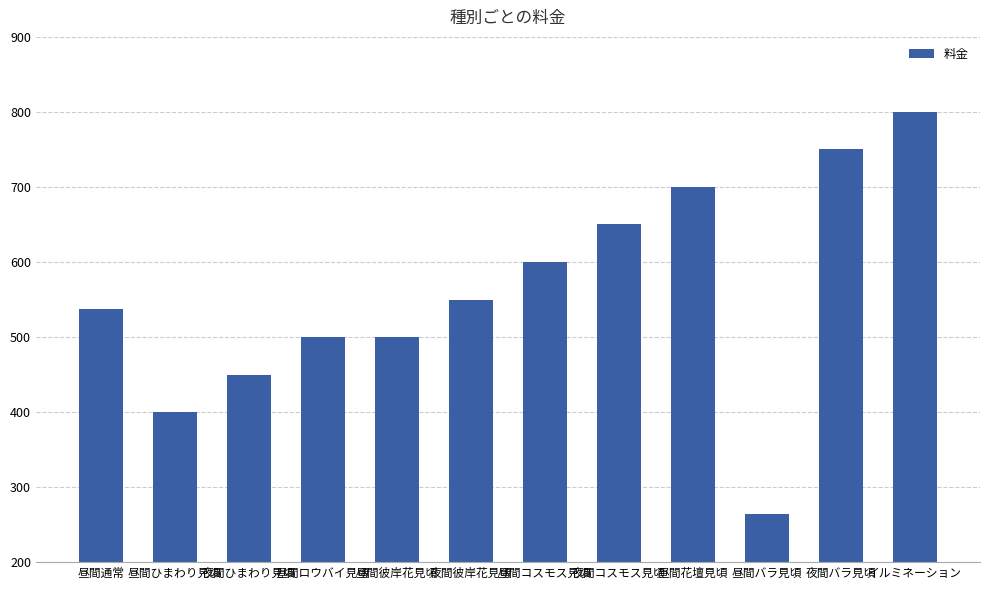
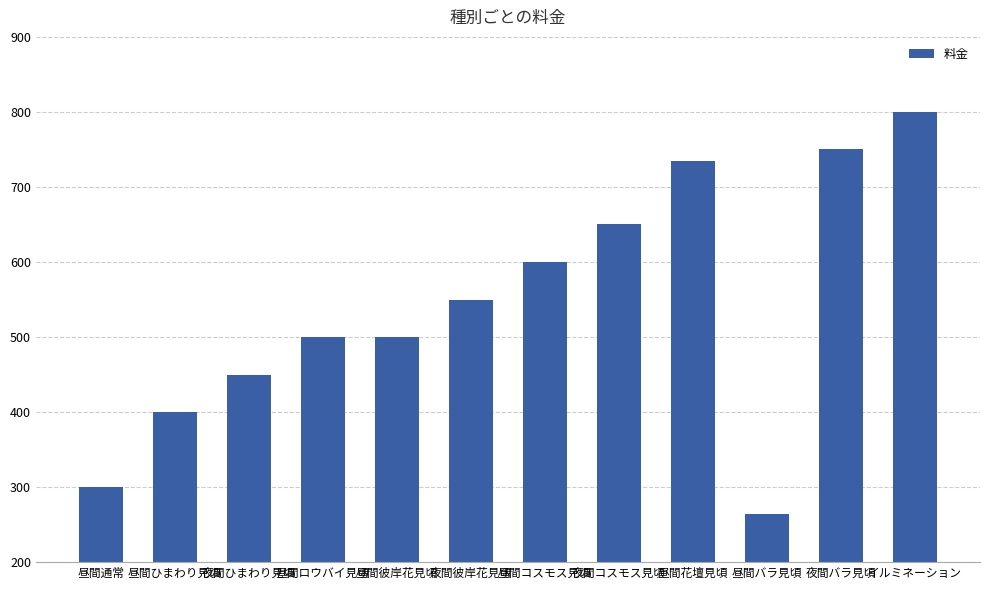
昼間通常: 540 -> 300
昼間花壇見頃: 700 -> 740
